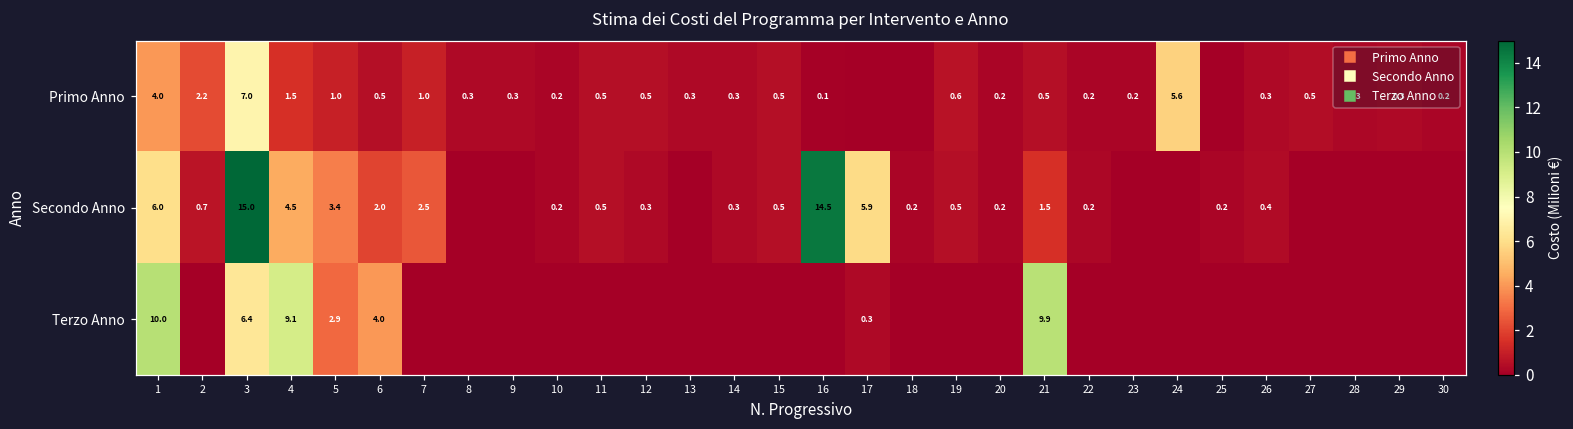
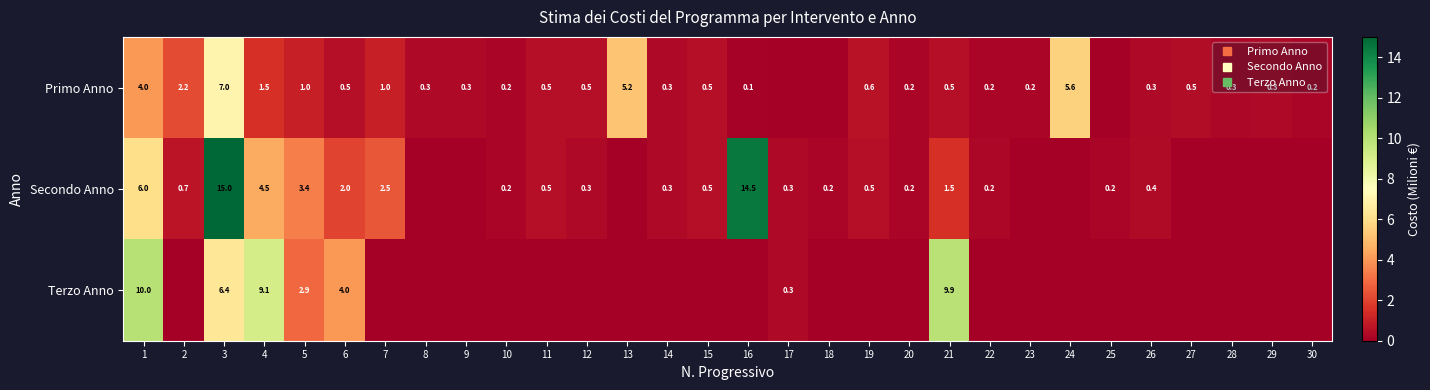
Primo Anno, 13: 0.3 -> 5.2
Secondo Anno, 17: 5.9 -> 0.3
